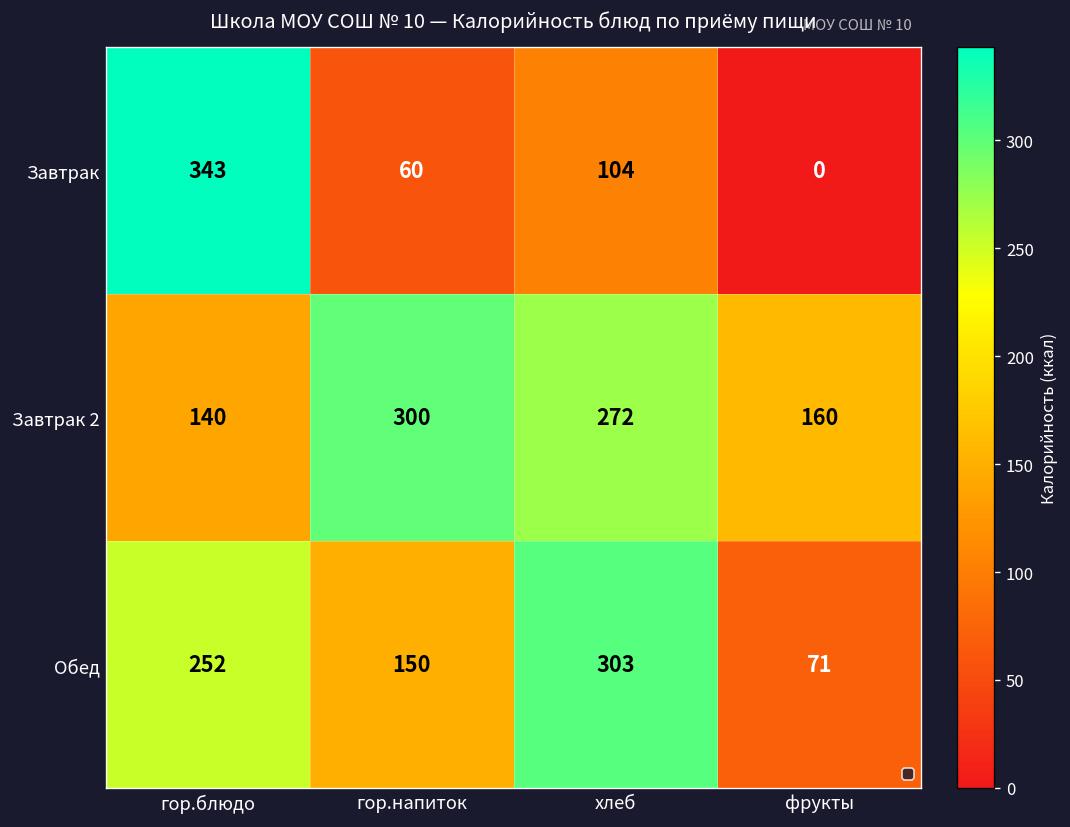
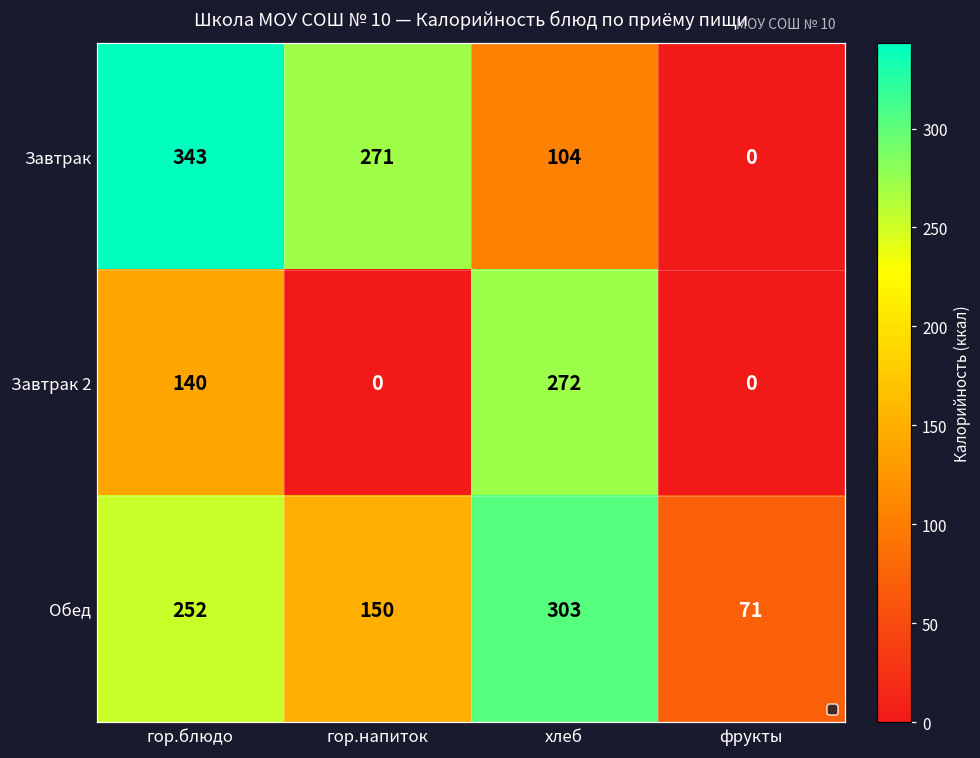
Завтрак, гор.напиток: 60 -> 271
Завтрак 2, гор.напиток: 300 -> 0
Завтрак 2, фрукты: 160 -> 0
